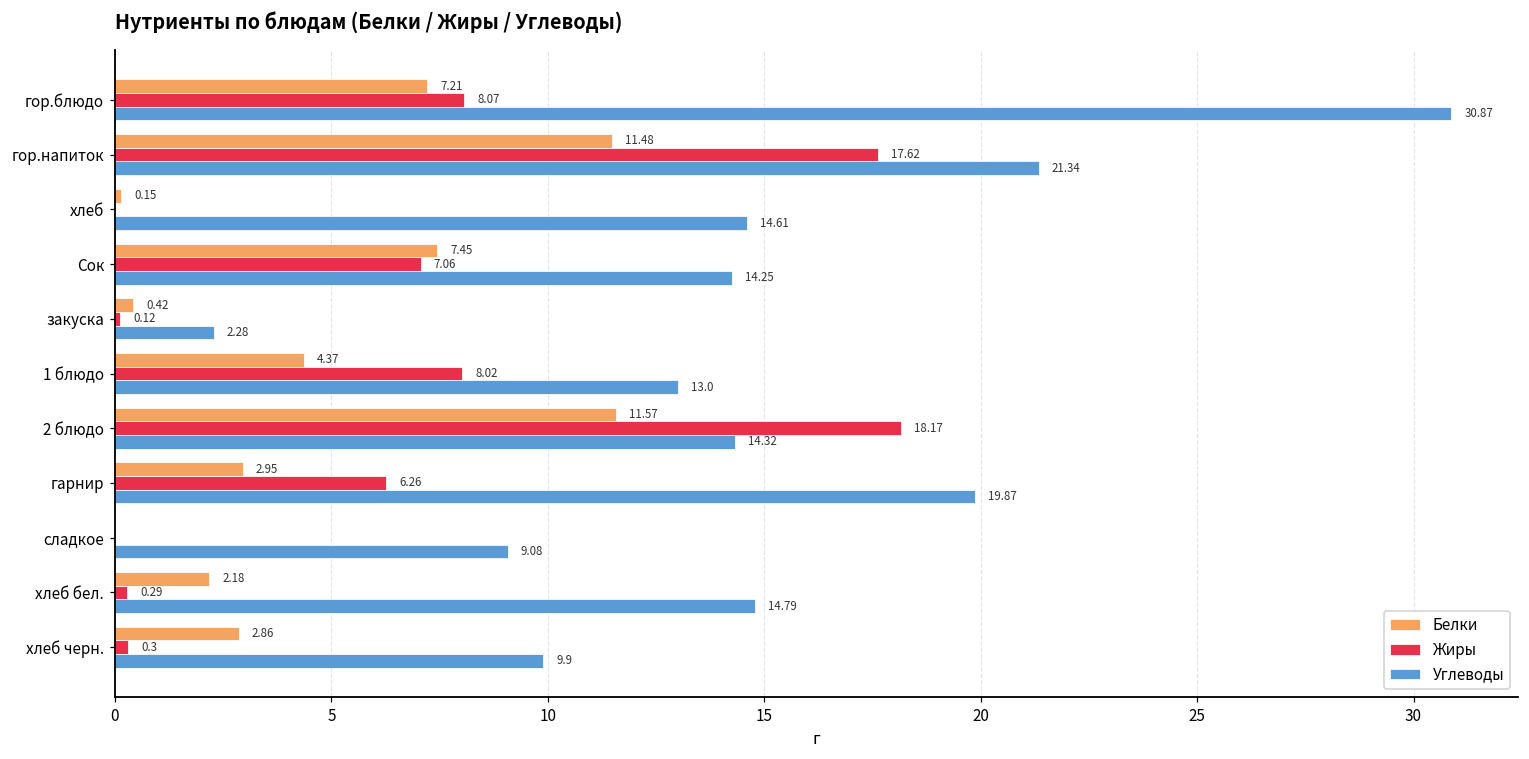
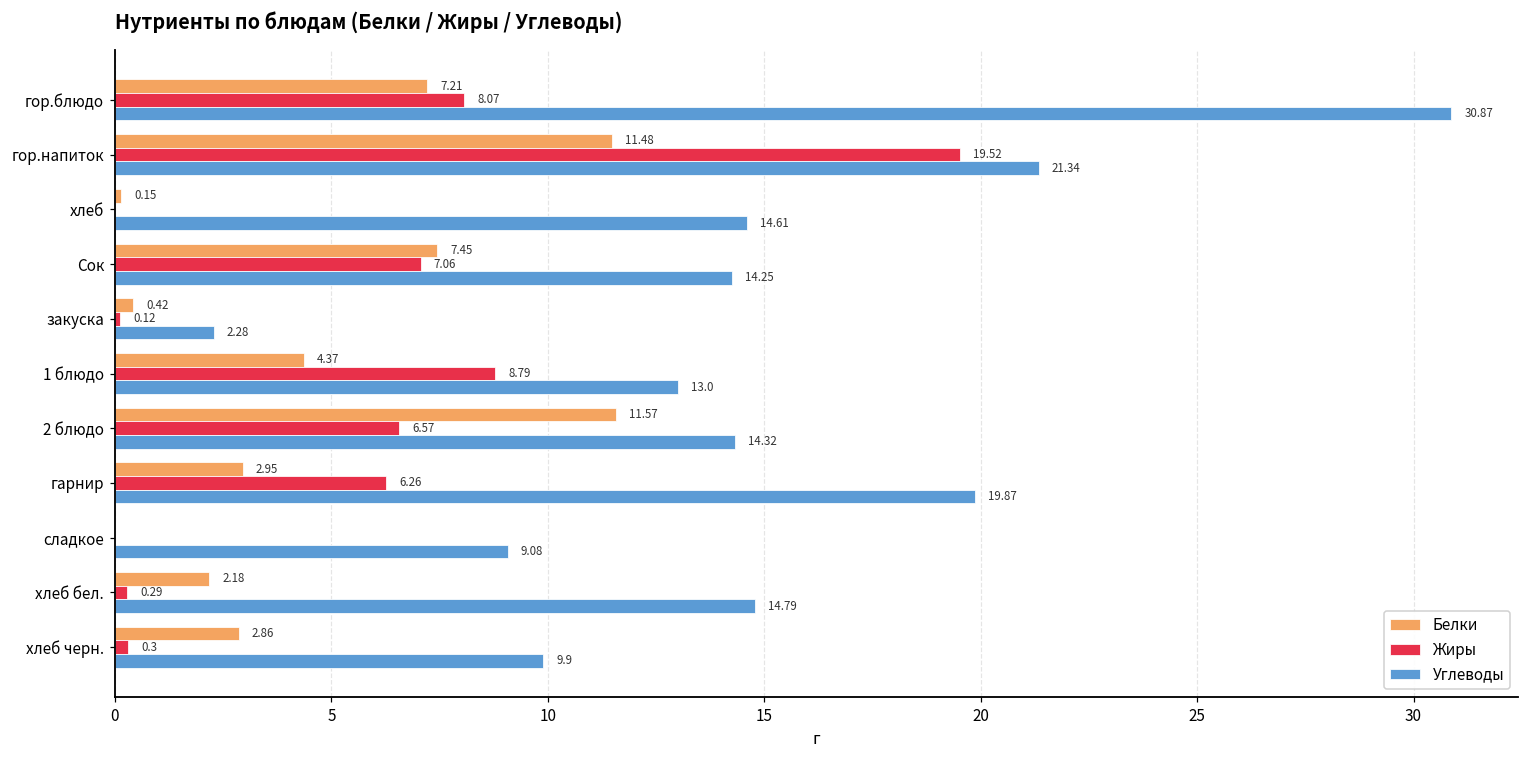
Жиры, гор.напиток: 17.62 -> 19.52
Жиры, 1 блюдо: 8.02 -> 8.79
Жиры, 2 блюдо: 18.17 -> 6.57
